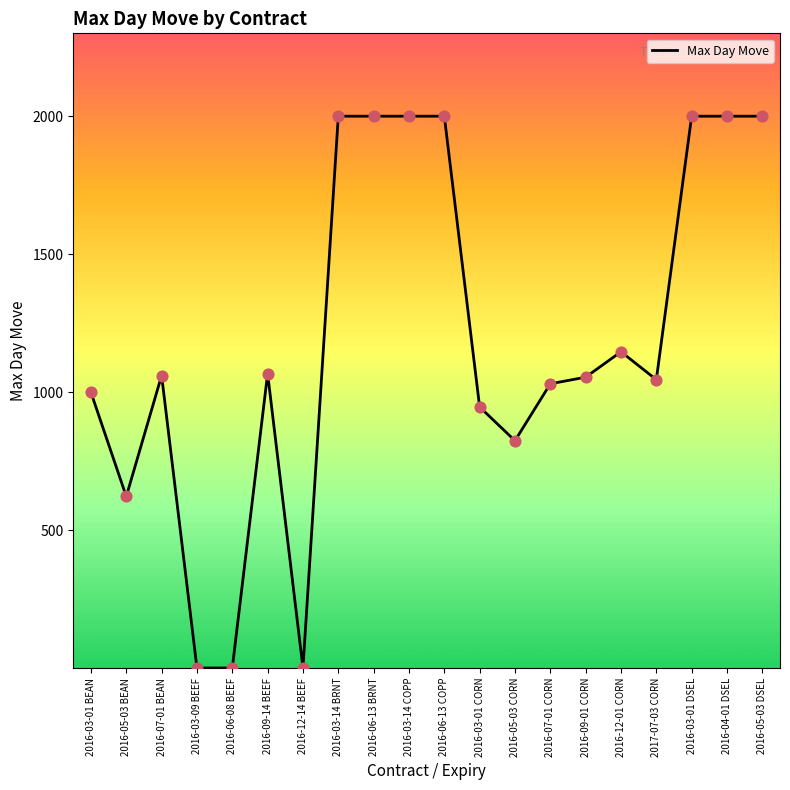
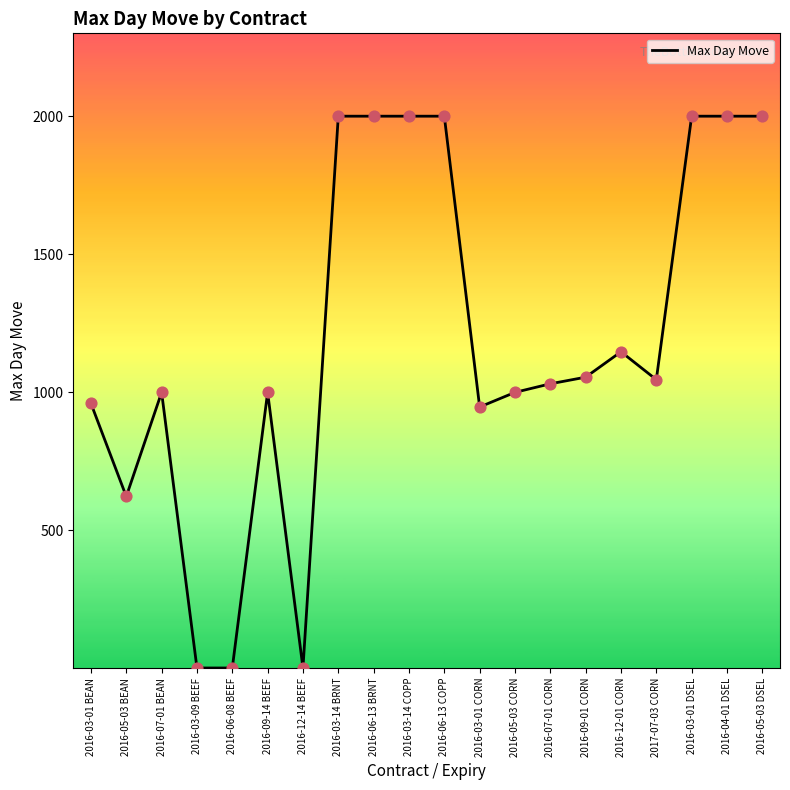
2016-03-01 BEAN: 1000 -> 960
2016-07-01 BEAN: 1060 -> 1000
2016-09-14 BEEF: 1070 -> 1000
2016-05-03 CORN: 830 -> 1000
